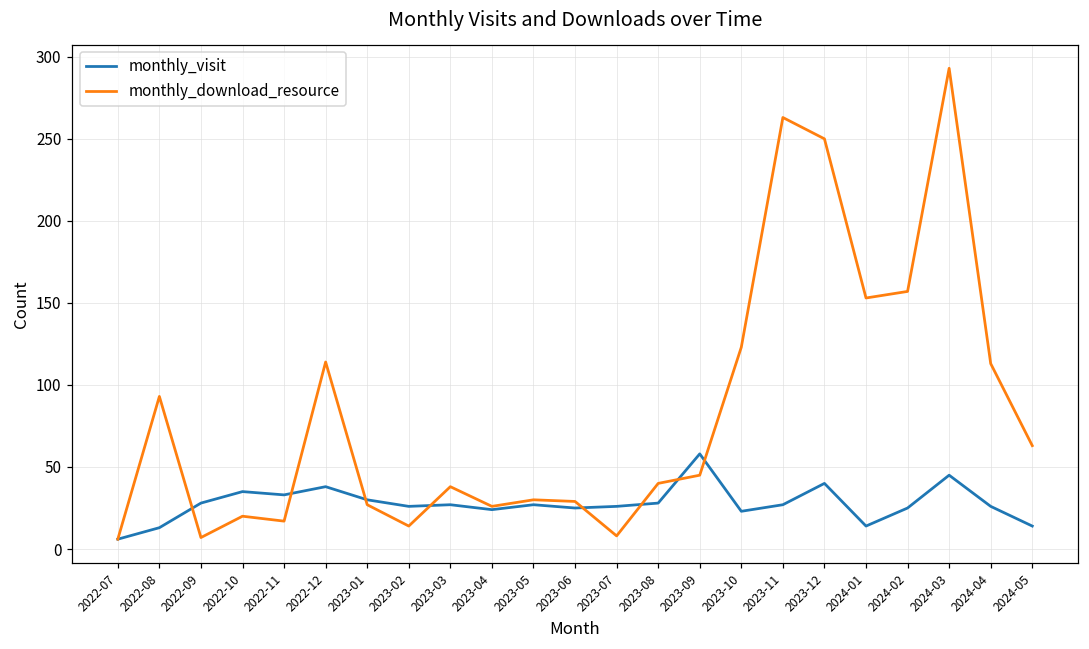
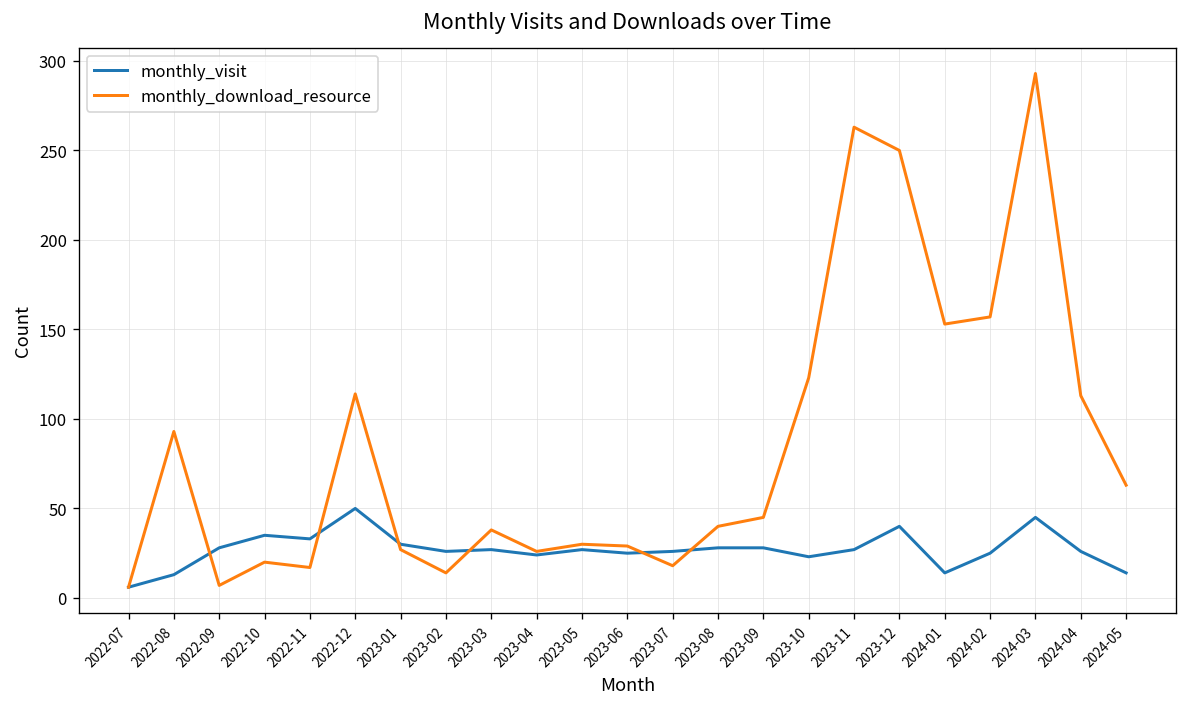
monthly_visit, 2022-12: 38 -> 50
monthly_download_resource, 2023-07: 8 -> 18
monthly_visit, 2023-09: 58 -> 28
